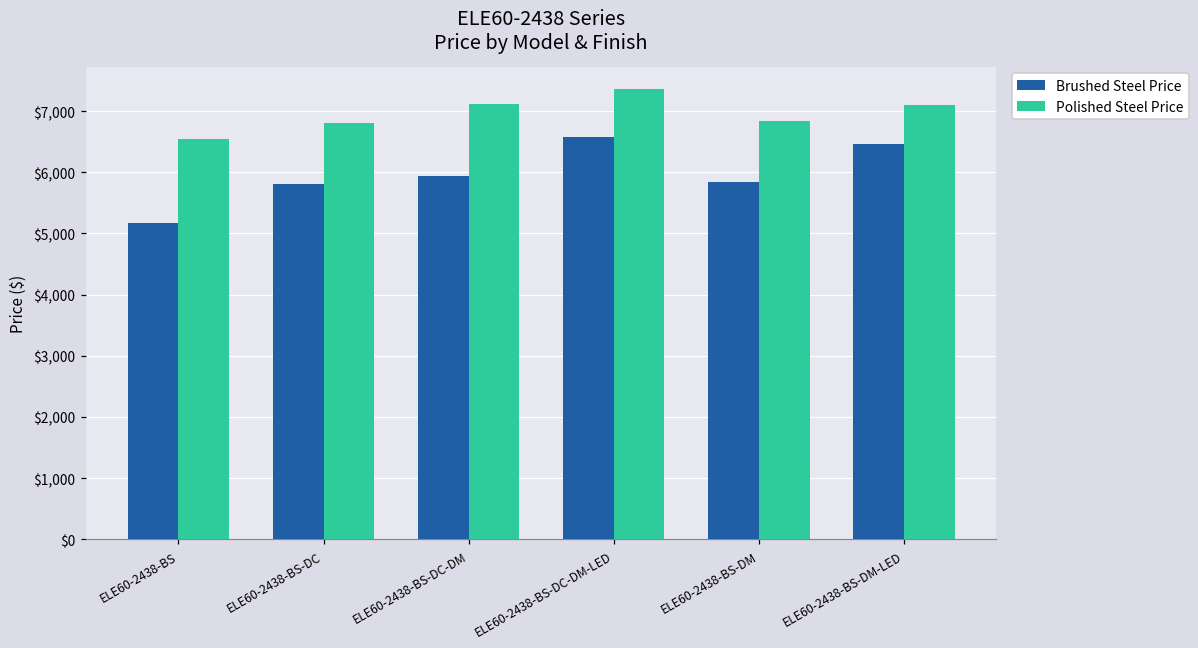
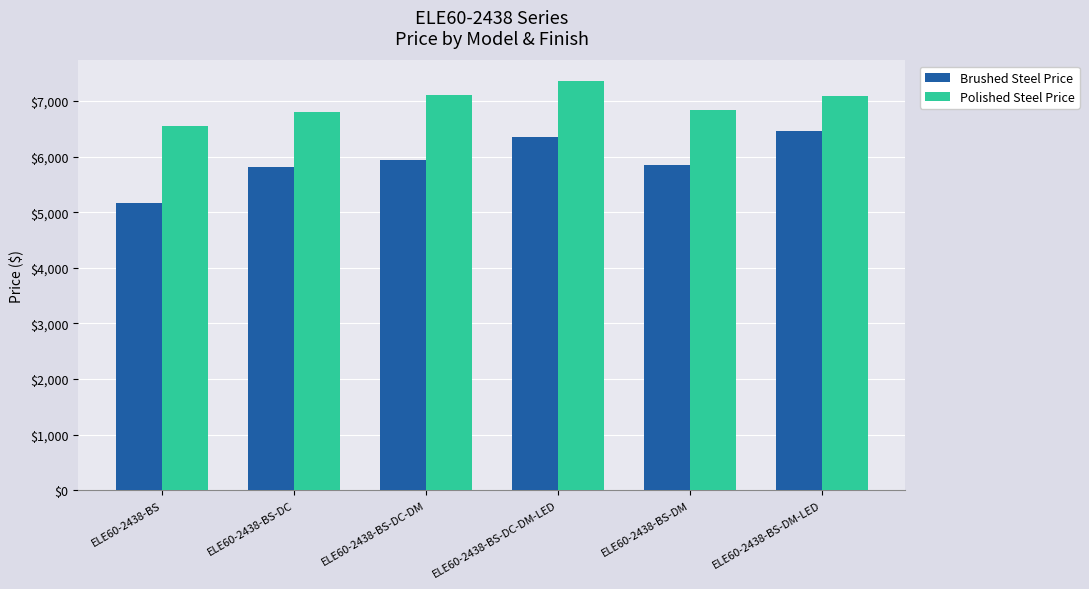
Brushed Steel Price, ELE60-2438-BS-DC-DM-LED: $6,600 -> $6,400
